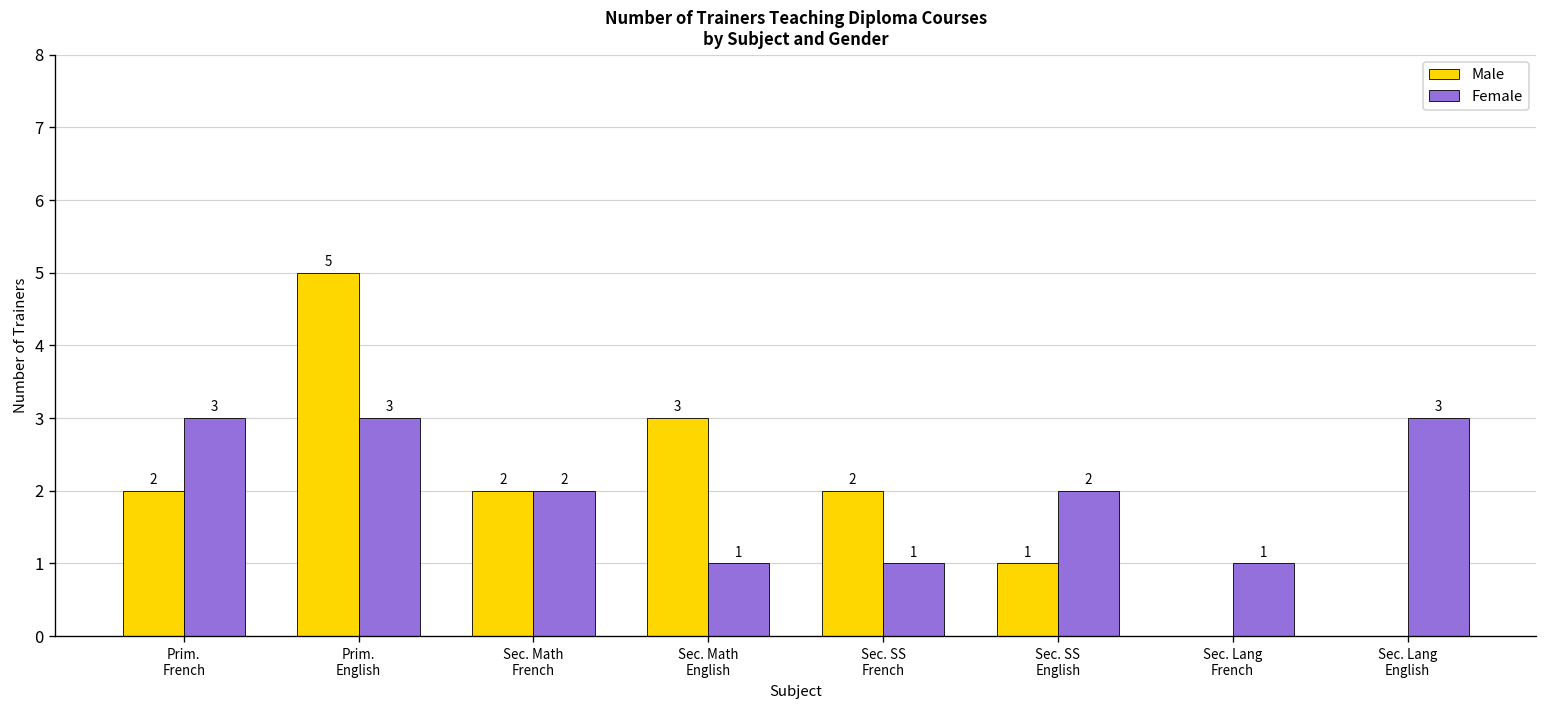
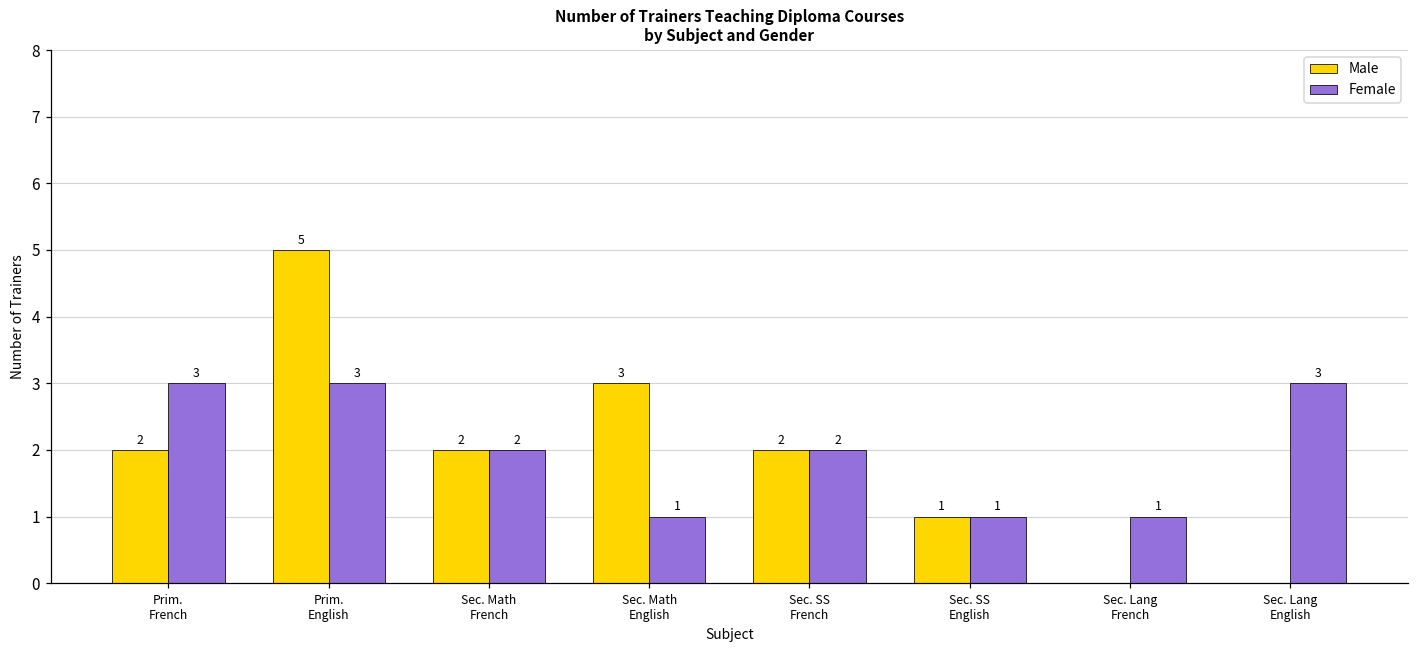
Female, Sec. SS French: 1 -> 2
Female, Sec. SS English: 2 -> 1
